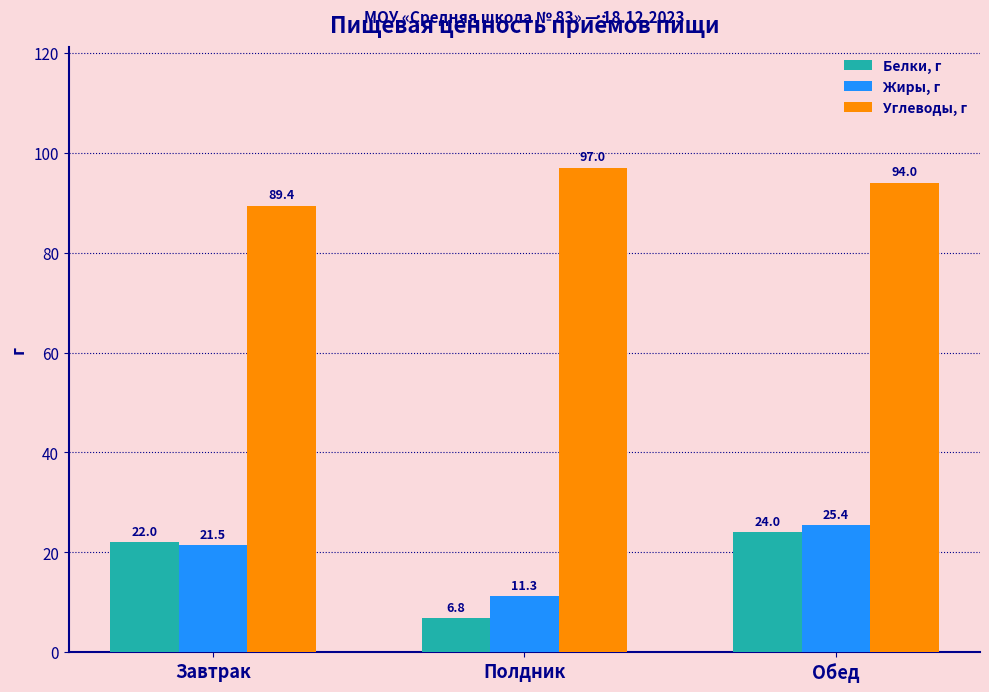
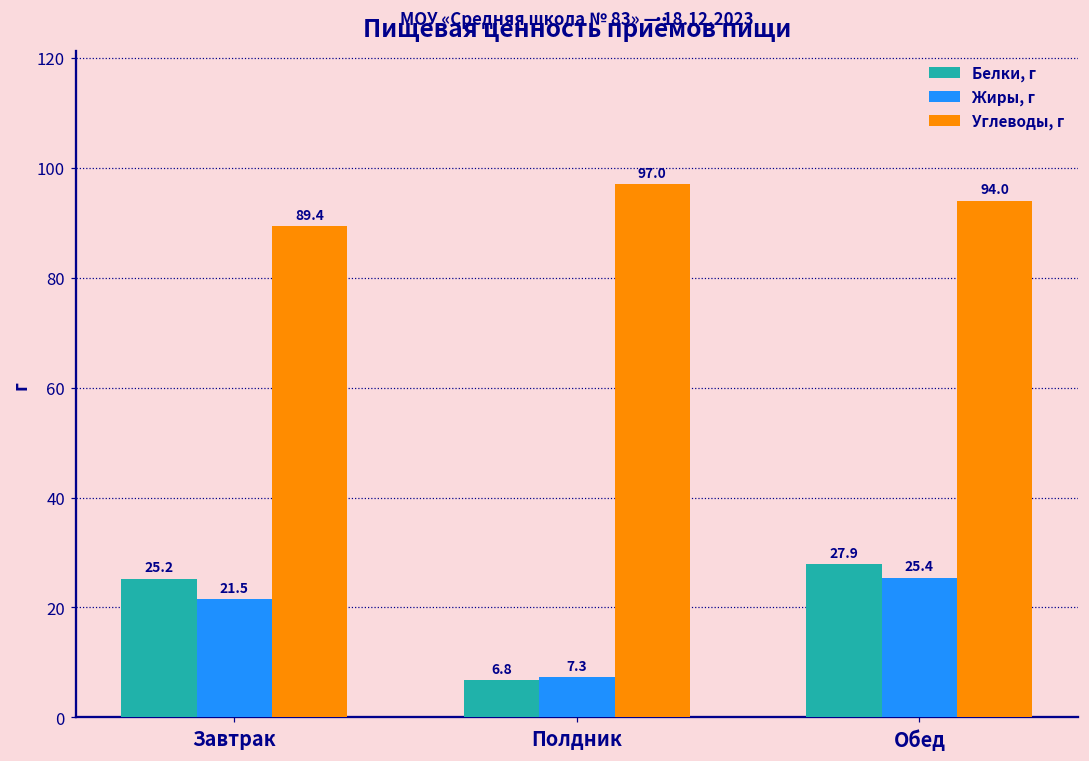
Белки, г, Завтрак: 22.0 -> 25.2
Жиры, г, Полдник: 11.3 -> 7.3
Белки, г, Обед: 24.0 -> 27.9
